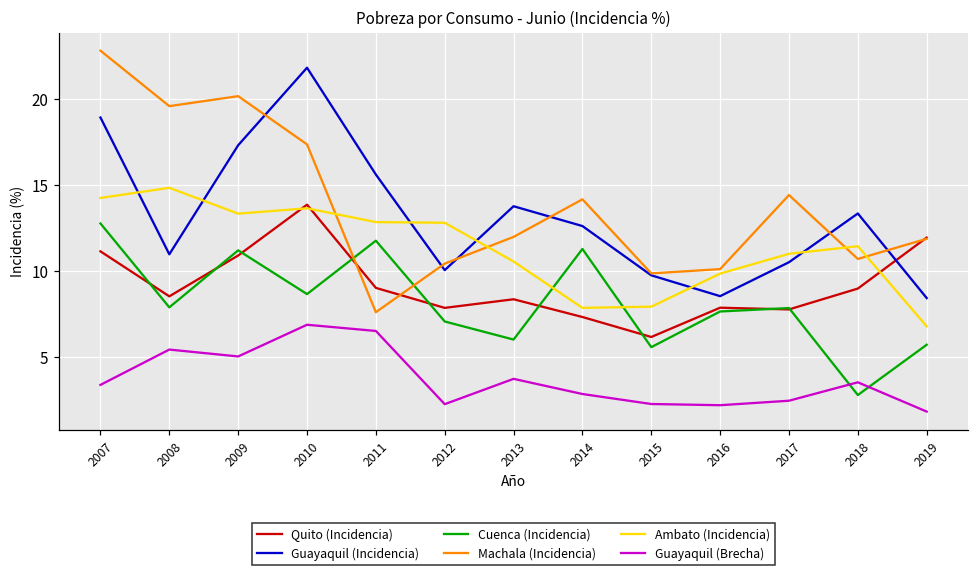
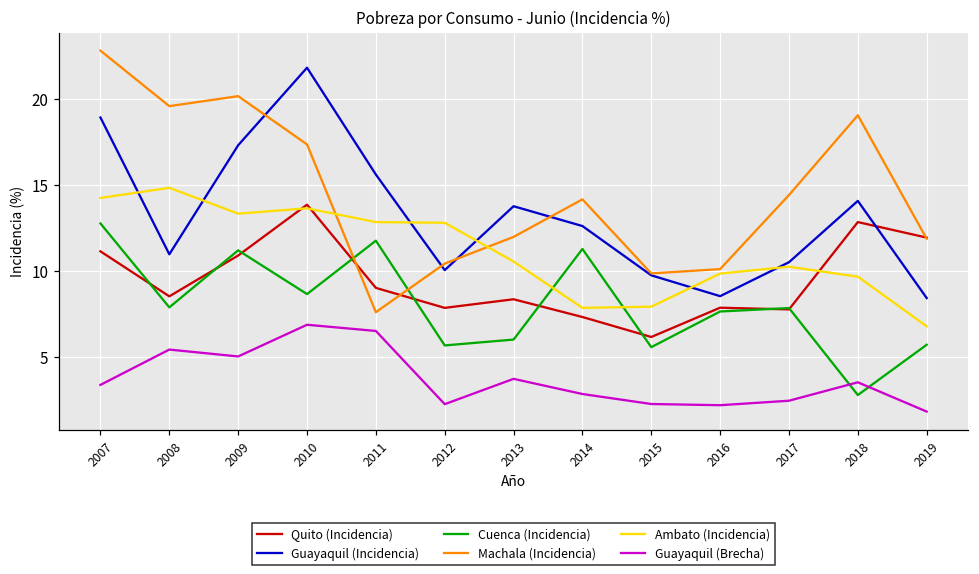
Cuenca (Incidencia), 2012: 7.1 -> 5.7
Ambato (Incidencia), 2017: 11.0 -> 10.2
Quito (Incidencia), 2018: 9.0 -> 12.8
Guayaquil (Incidencia), 2018: 13.3 -> 14.1
Machala (Incidencia), 2018: 10.7 -> 19.0
Ambato (Incidencia), 2018: 11.4 -> 9.7
